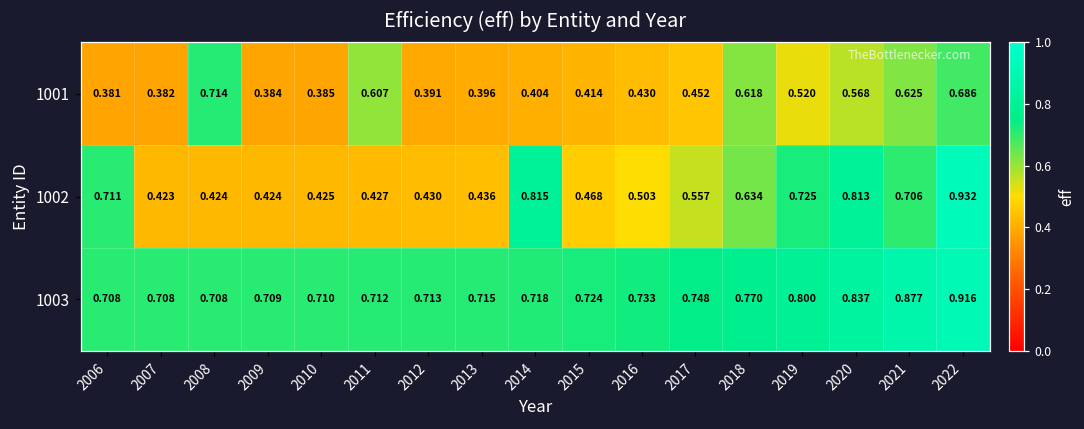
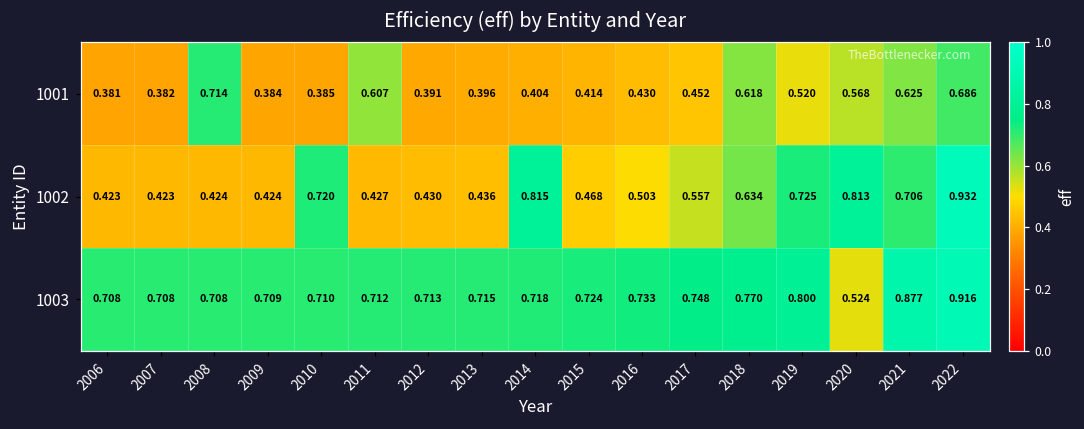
1002, 2006: 0.711 -> 0.423
1002, 2010: 0.425 -> 0.720
1003, 2020: 0.837 -> 0.524
